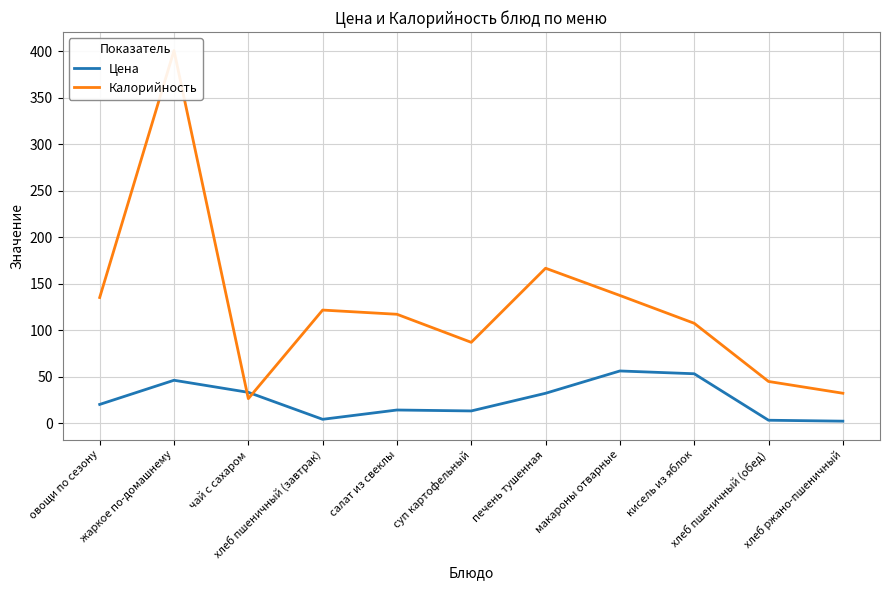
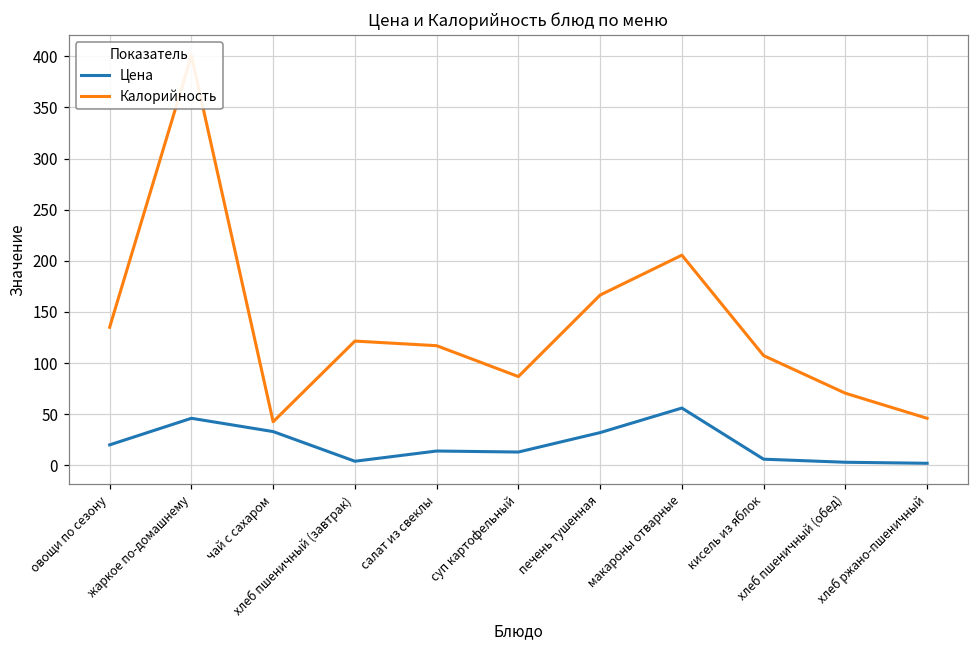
Калорийность, чай с сахаром: 30 -> 40
Калорийность, макароны отварные: 140 -> 210
Цена, кисель из яблок: 50 -> 10
Калорийность, хлеб пшеничный (обед): 40 -> 70
Калорийность, хлеб ржано-пшеничный: 30 -> 50
